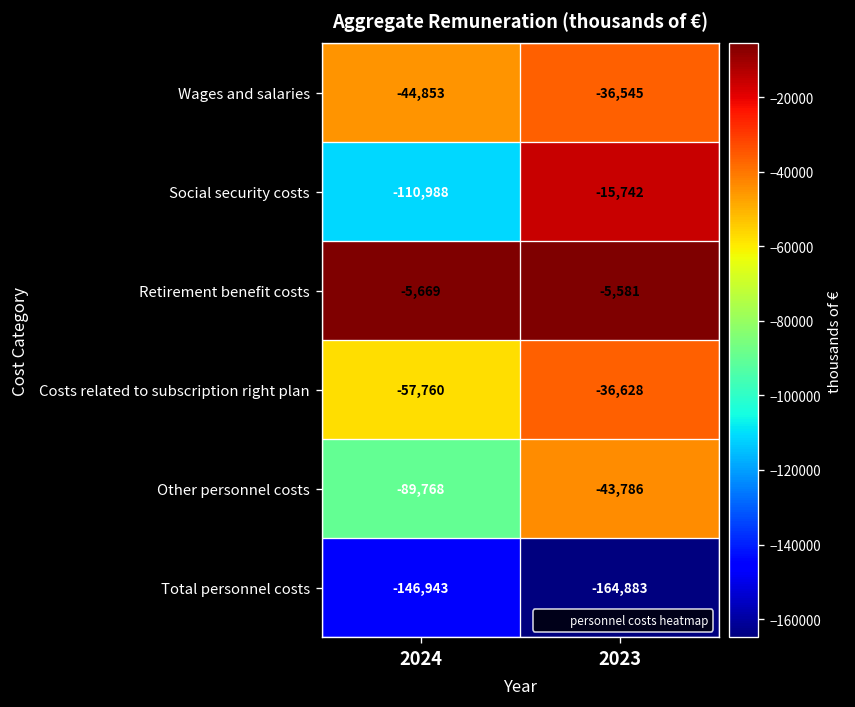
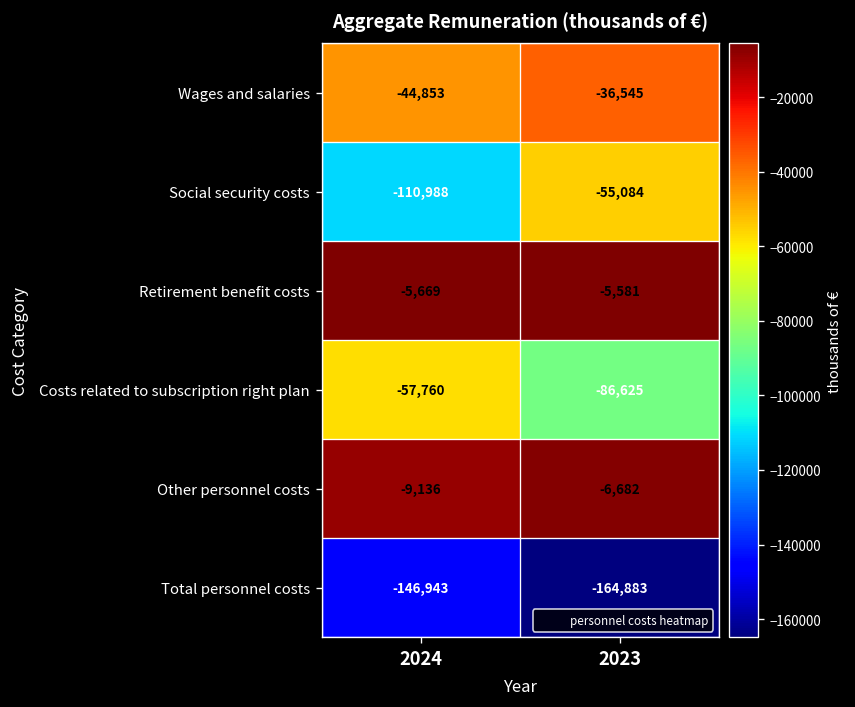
Social security costs, 2023: -15,742 -> -55,084
Costs related to subscription right plan, 2023: -36,628 -> -86,625
Other personnel costs, 2024: -89,768 -> -9,136
Other personnel costs, 2023: -43,786 -> -6,682
